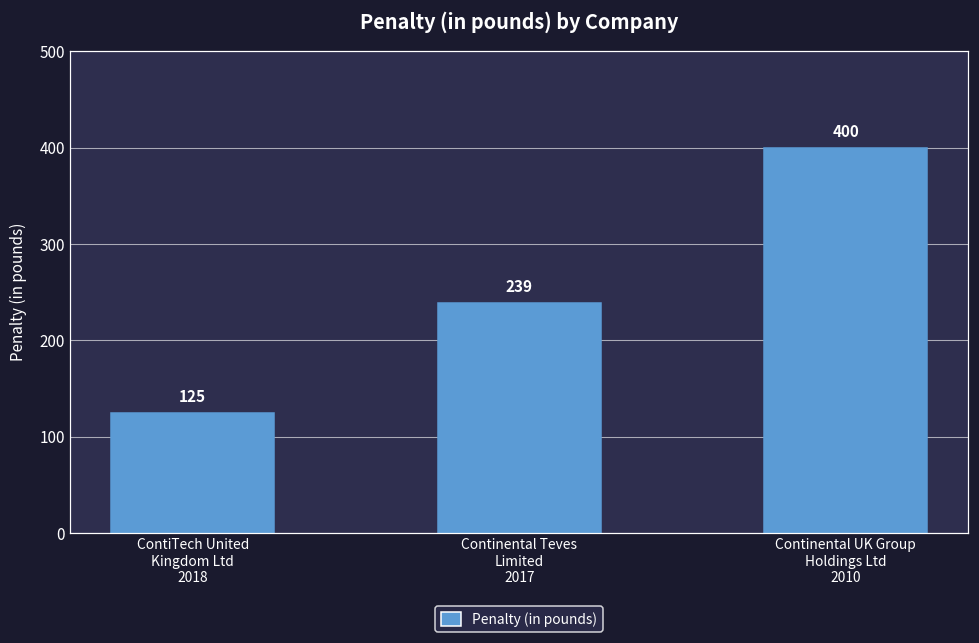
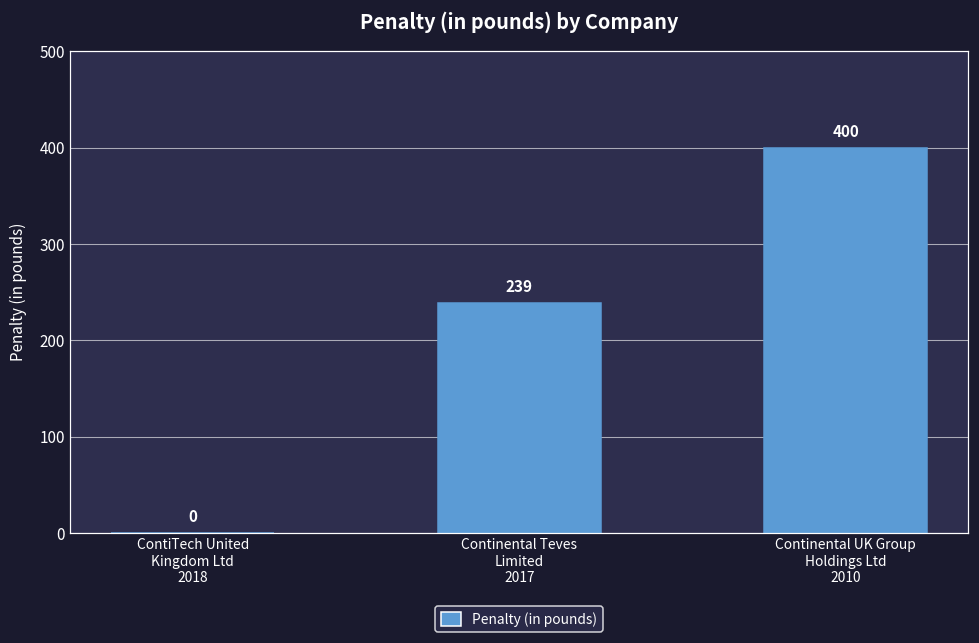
ContiTech United Kingdom Ltd 2018: 125 -> 0
